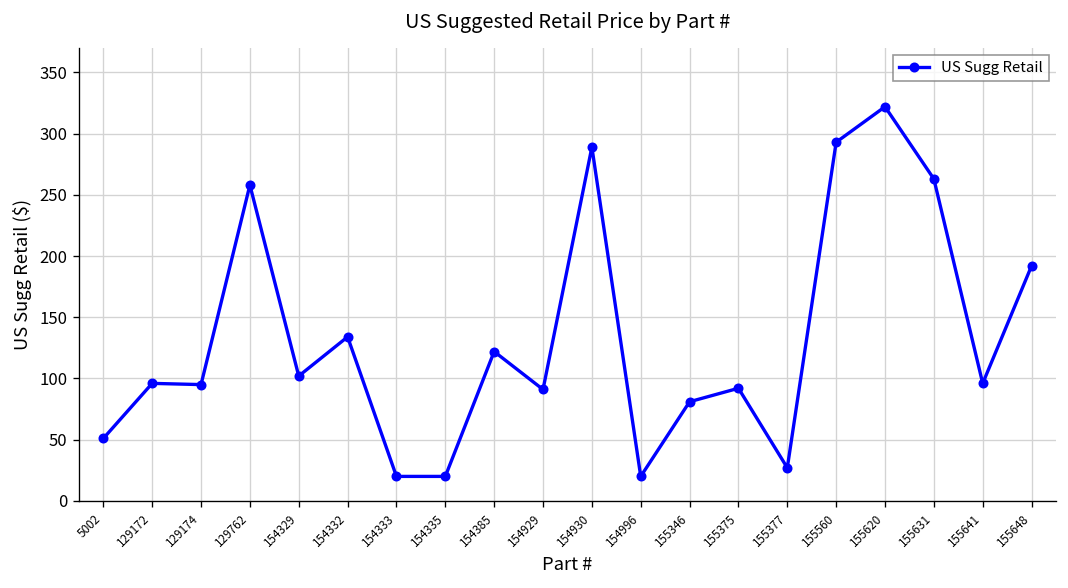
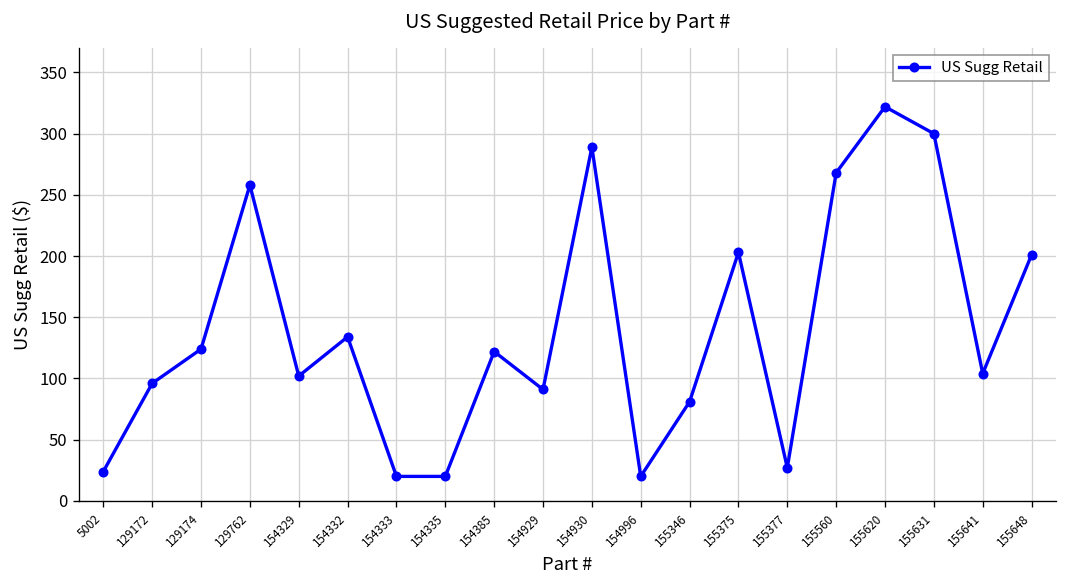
5002: 51 -> 24
129174: 95 -> 124
155375: 92 -> 203
155560: 293 -> 268
155631: 263 -> 300
155641: 96 -> 104
155648: 192 -> 201
